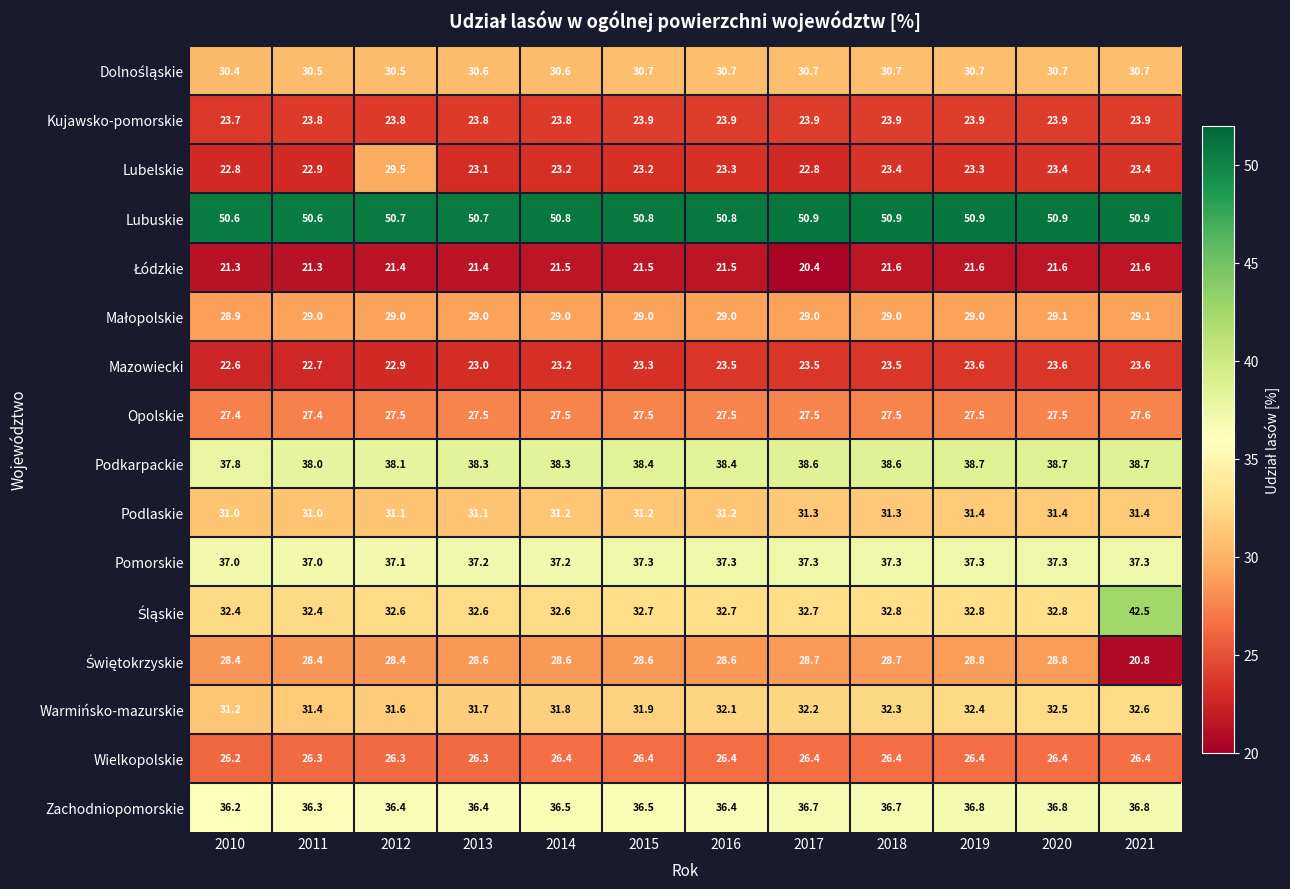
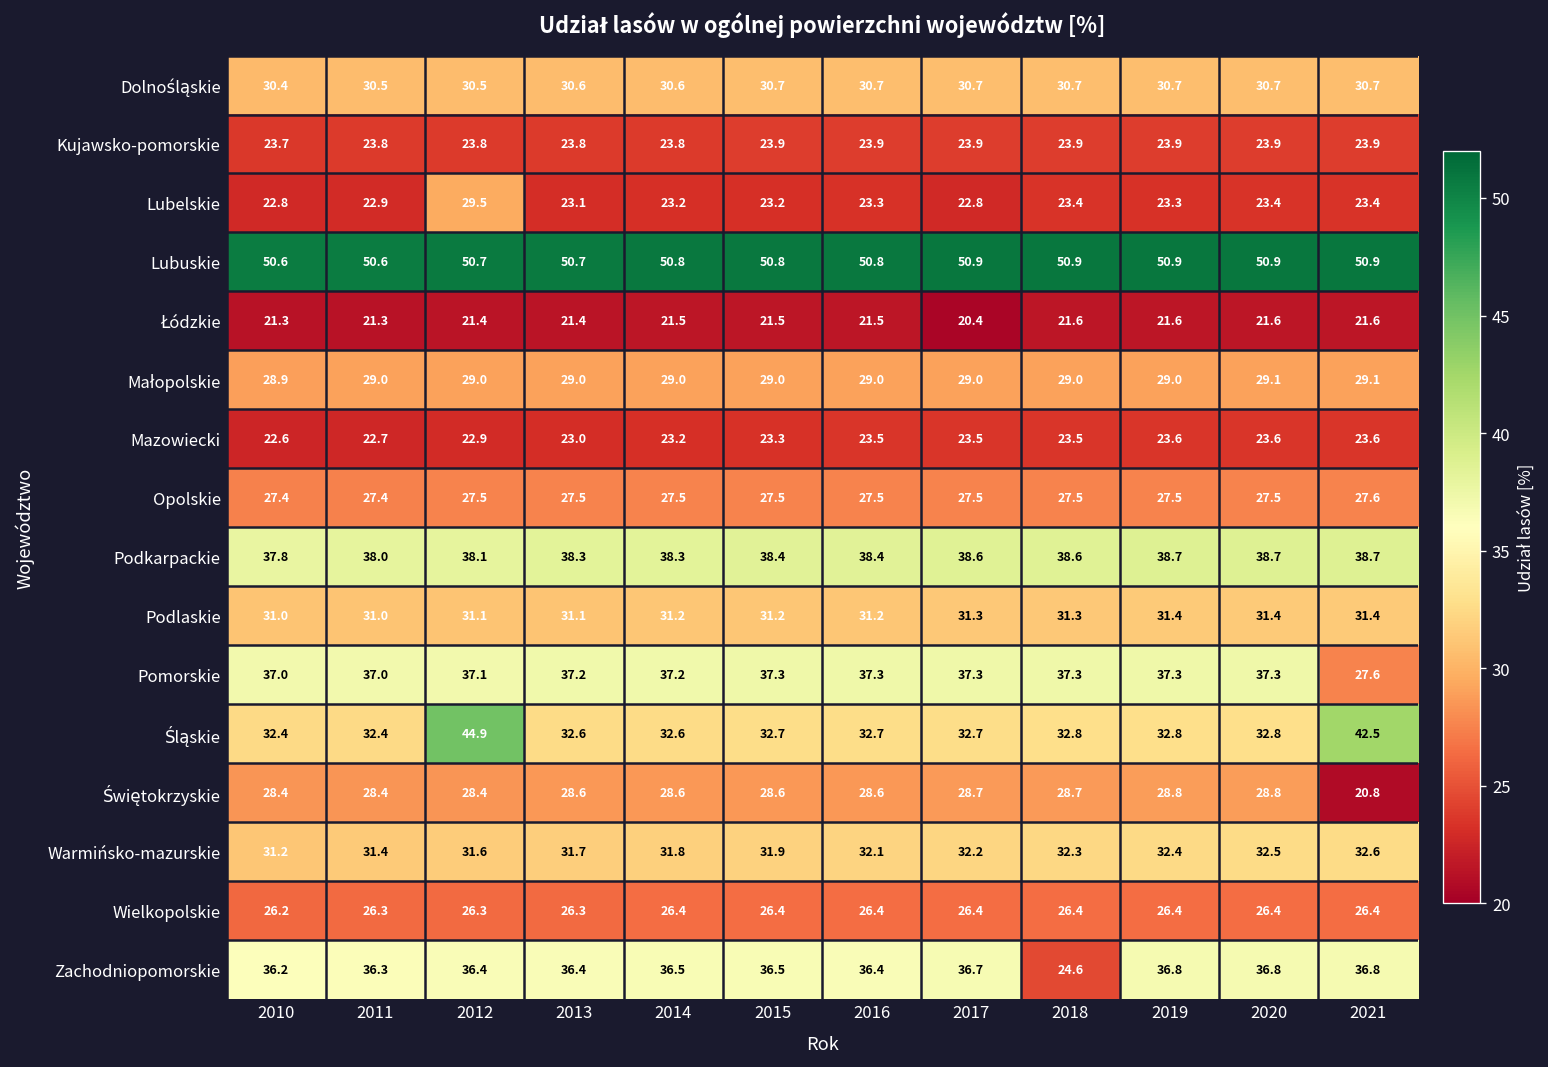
Pomorskie, 2021: 37.3 -> 27.6
Śląskie, 2012: 32.6 -> 44.9
Zachodniopomorskie, 2018: 36.7 -> 24.6
